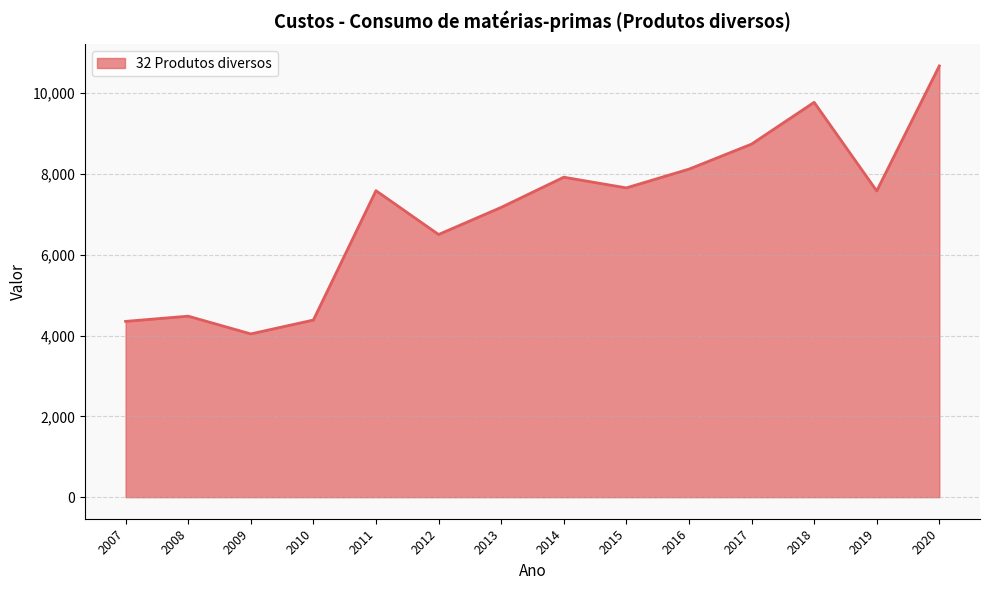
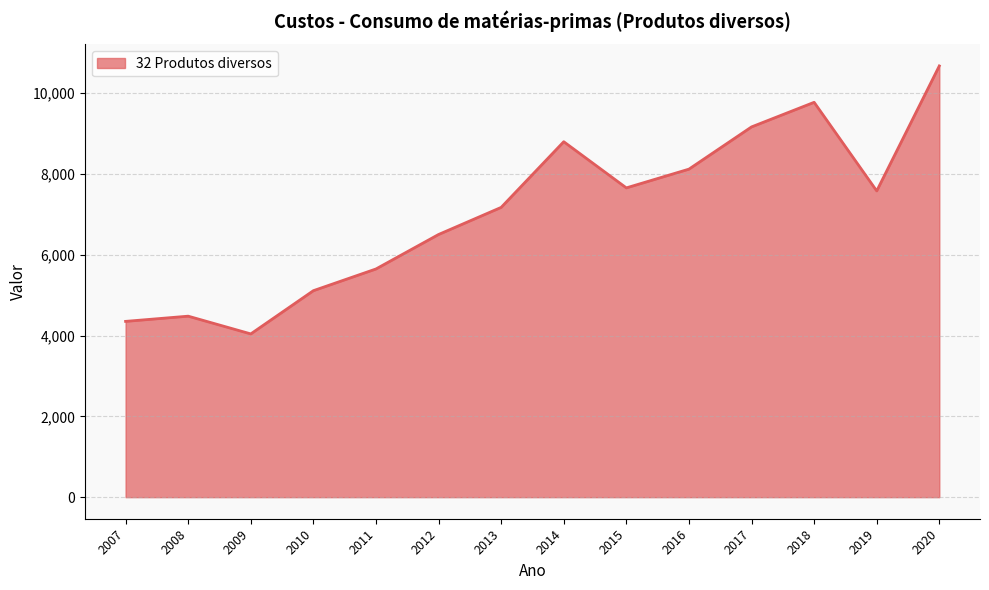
2010: 4,400 -> 5,100
2011: 7,600 -> 5,600
2014: 7,900 -> 8,800
2017: 8,700 -> 9,200
